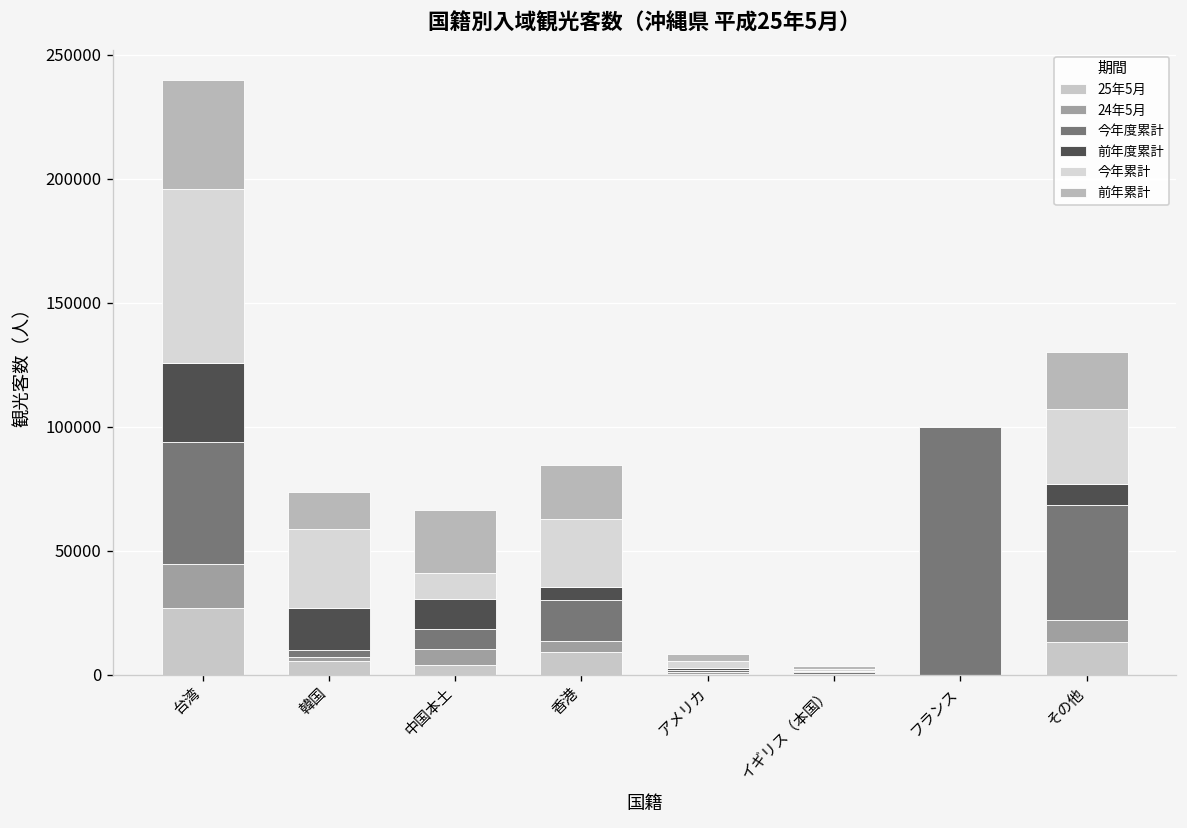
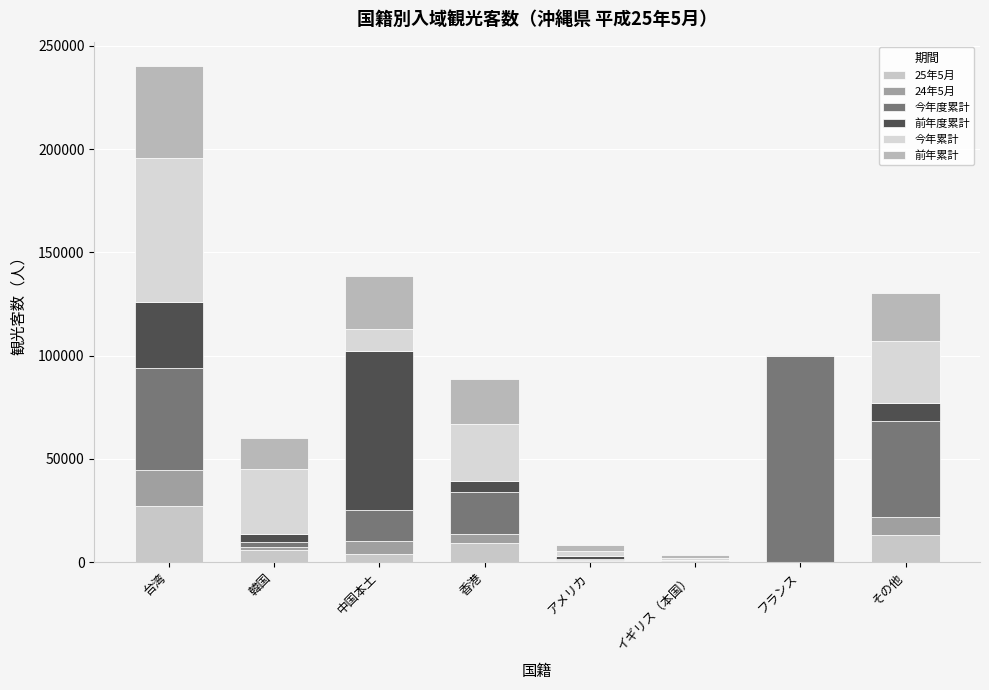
前年度累計, 韓国: 17000 -> 4000
今年度累計, 中国本土: 8000 -> 15000
前年度累計, 中国本土: 12000 -> 77000
今年度累計, 香港: 16000 -> 20000
